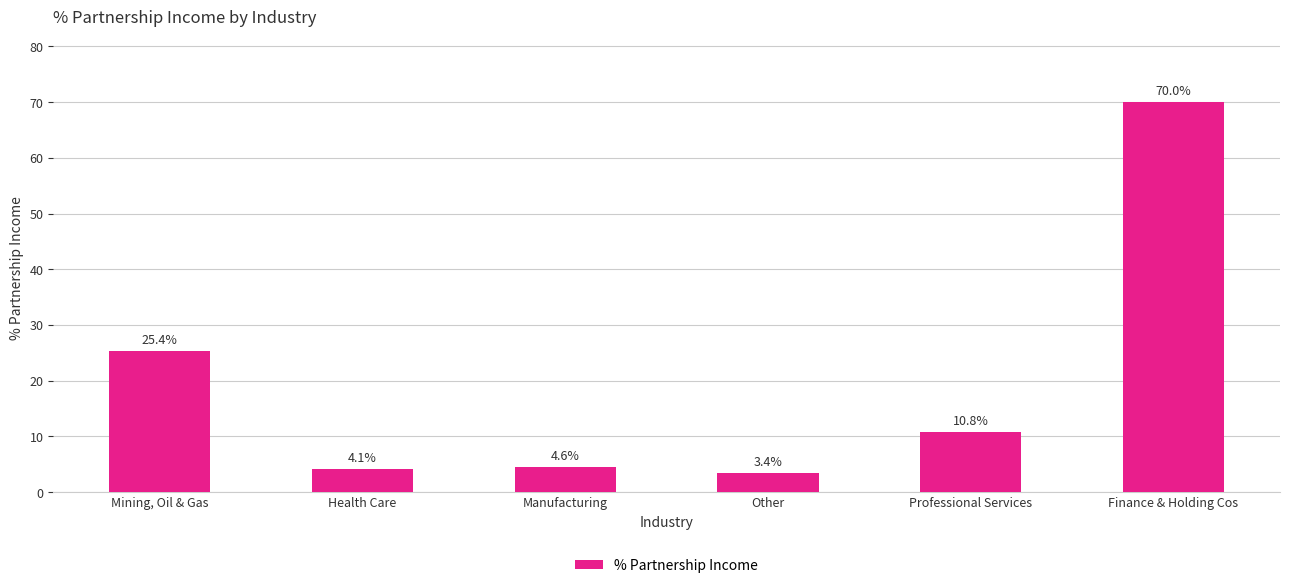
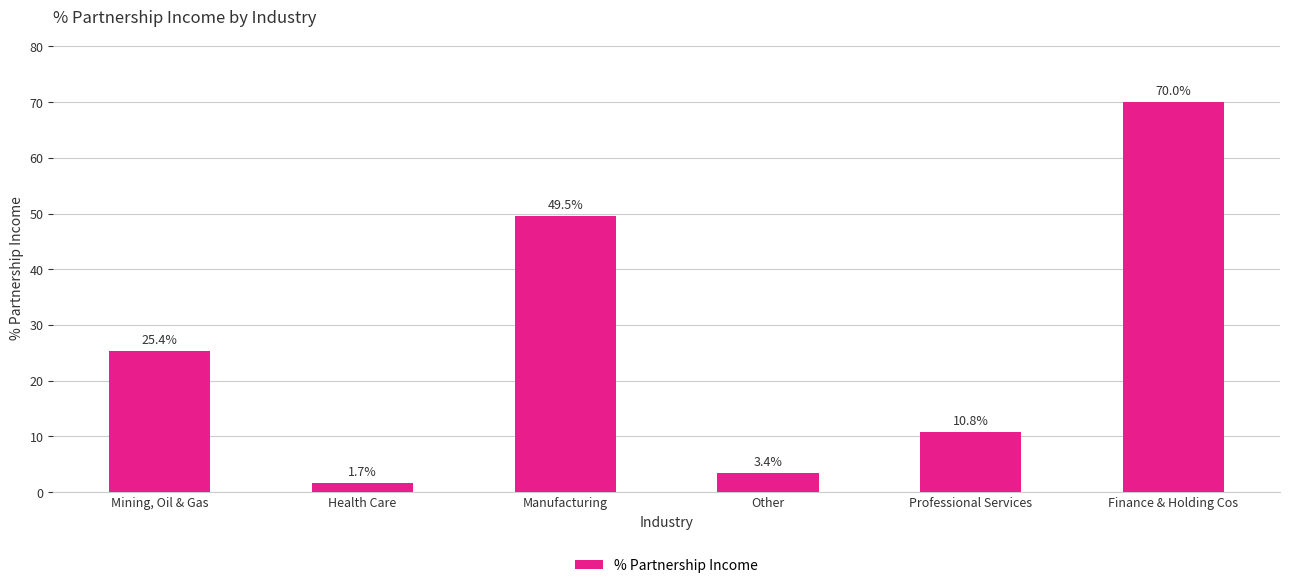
Health Care: 4.1% -> 1.7%
Manufacturing: 4.6% -> 49.5%
